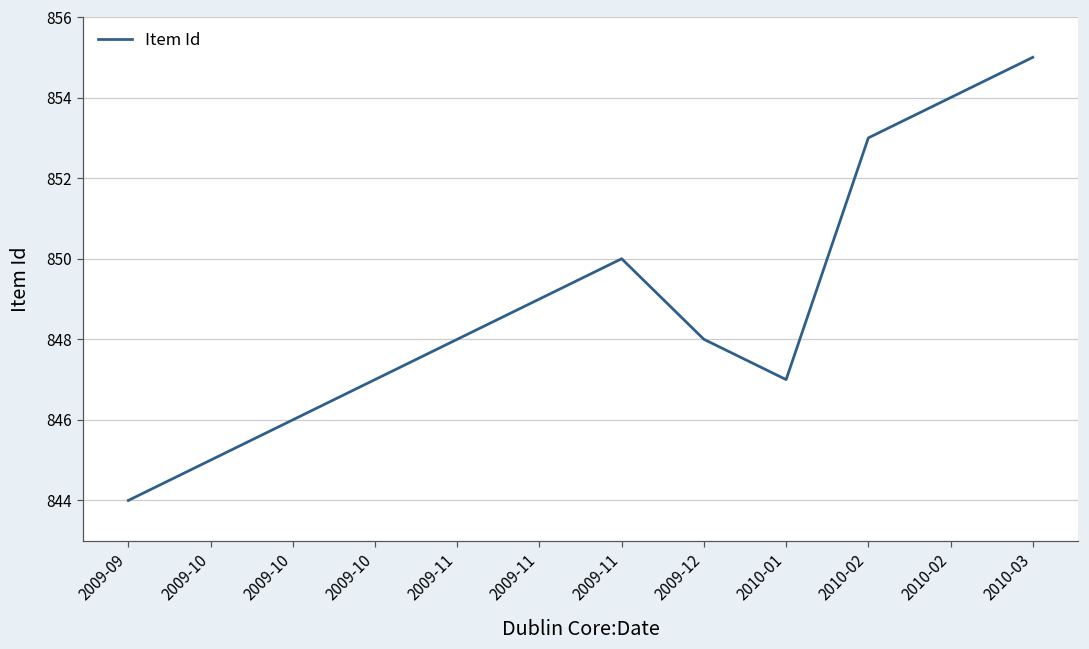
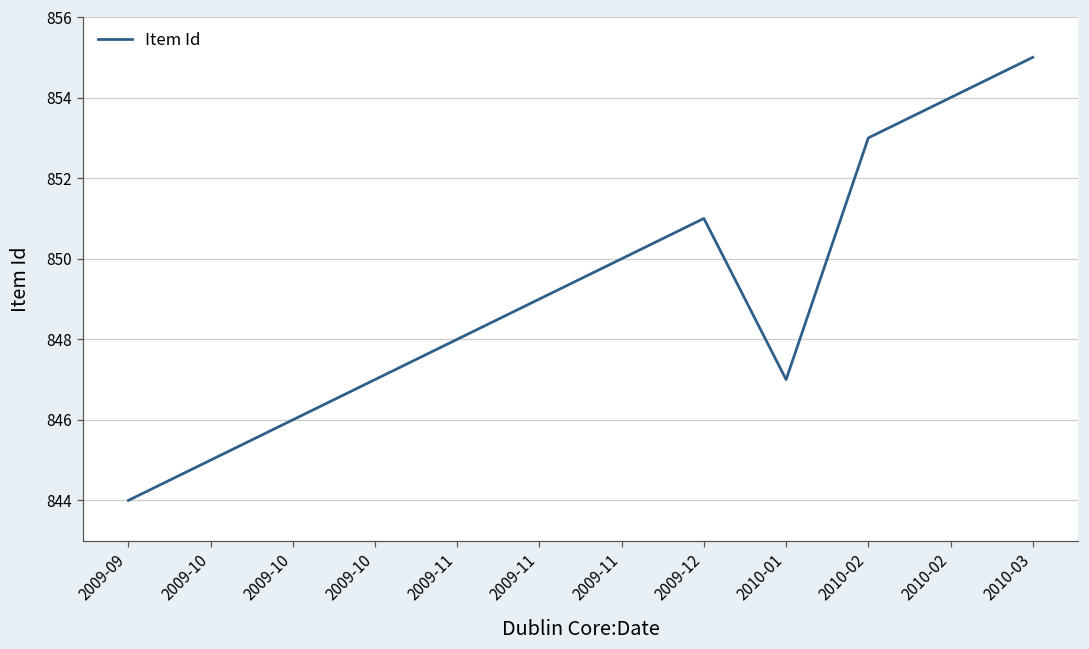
2009-12: 848 -> 851
